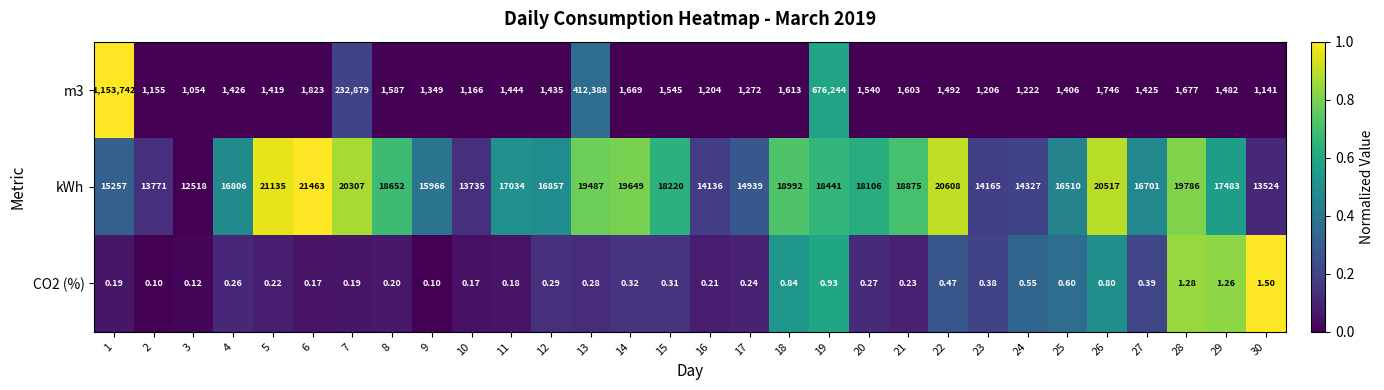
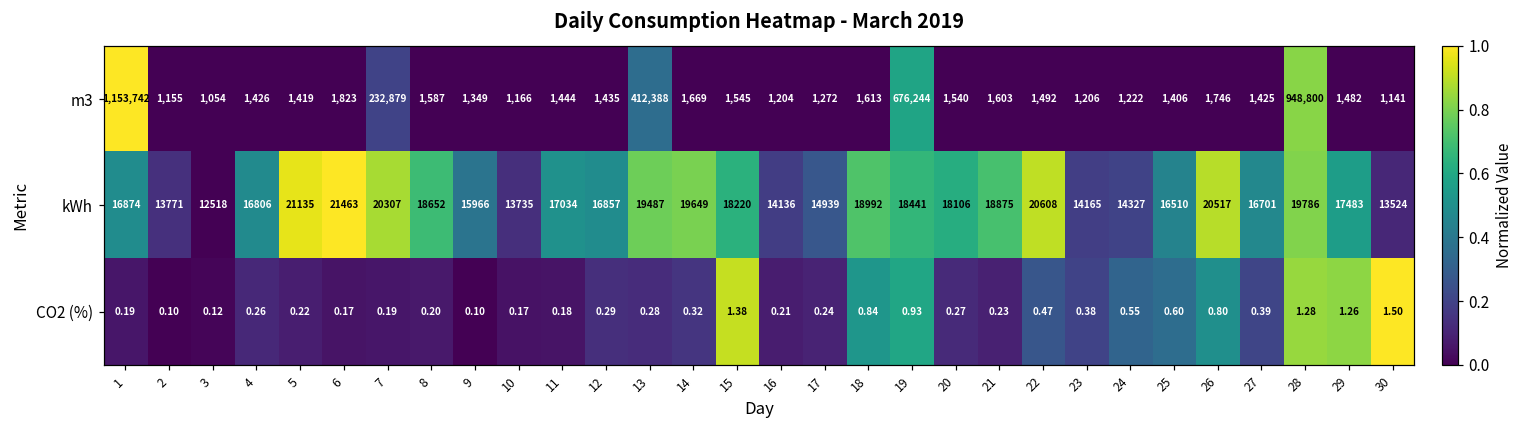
m3, 28: 1,677 -> 948,800
kWh, 1: 15257 -> 16874
CO2 (%), 15: 0.31 -> 1.38
